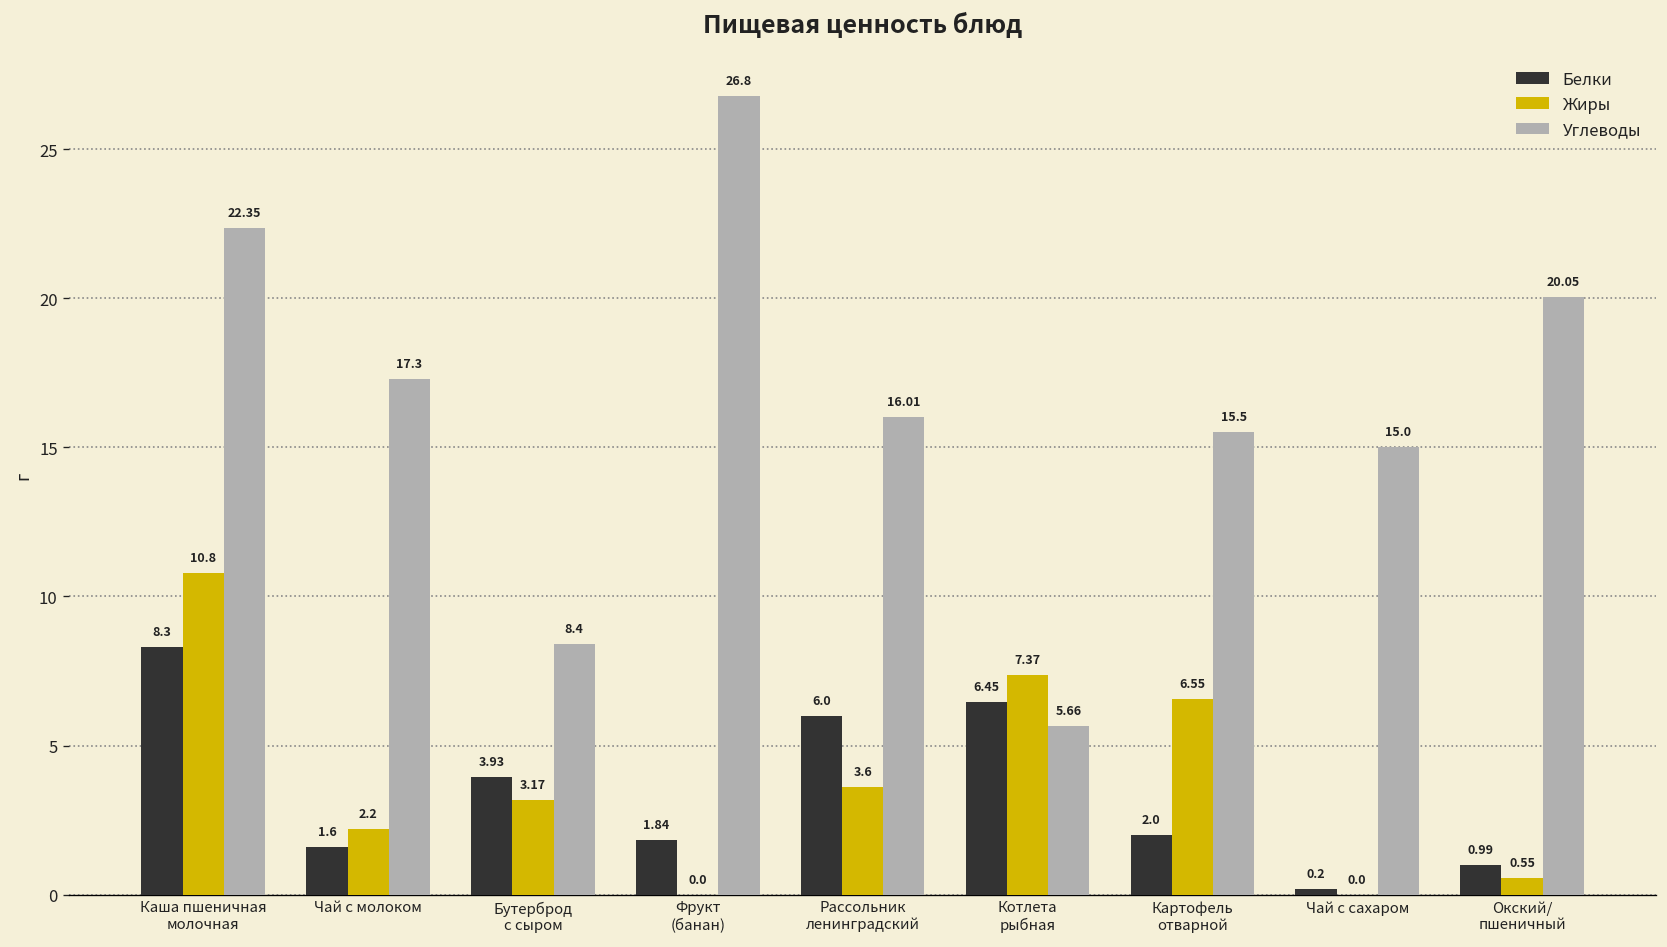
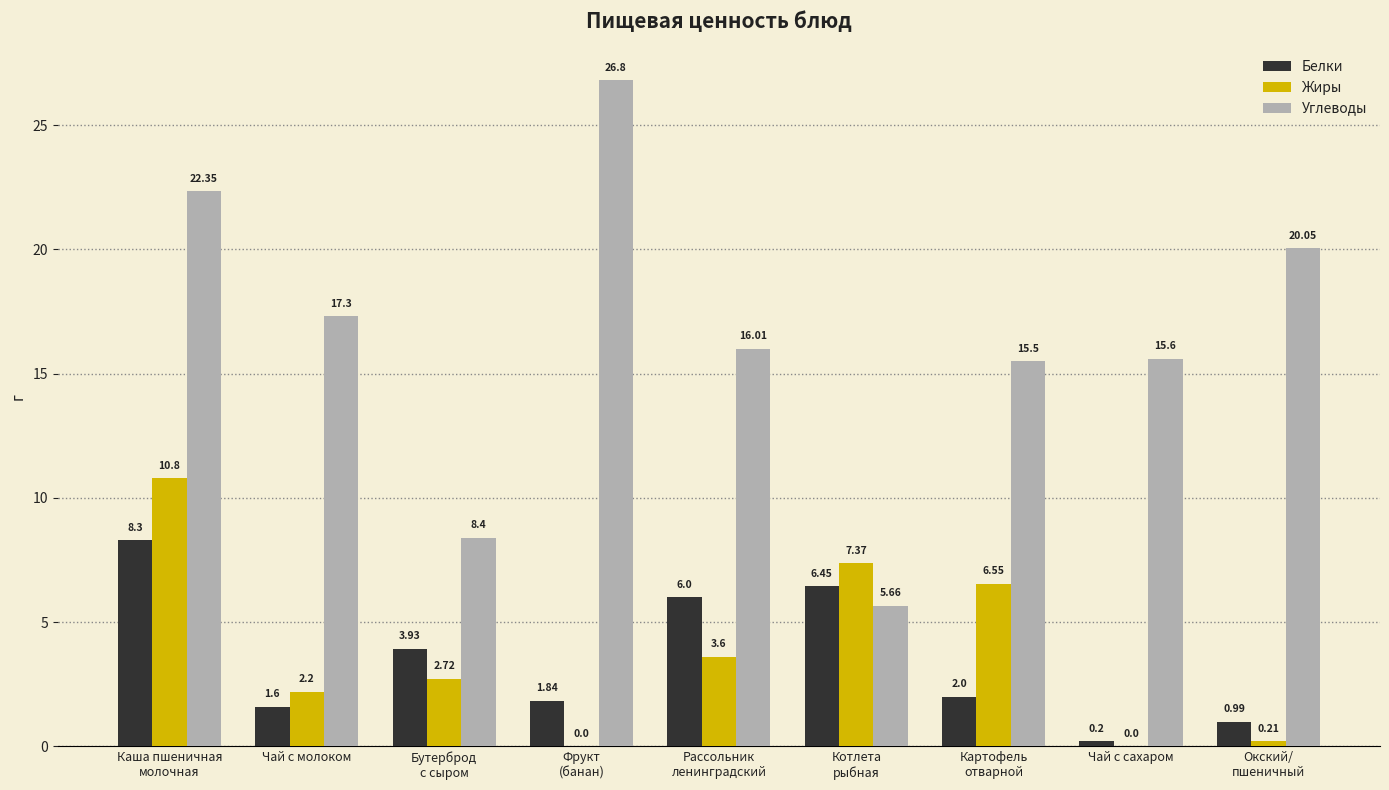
Жиры, Бутерброд с сыром: 3.17 -> 2.72
Углеводы, Чай с сахаром: 15.0 -> 15.6
Жиры, Окский/ пшеничный: 0.55 -> 0.21
